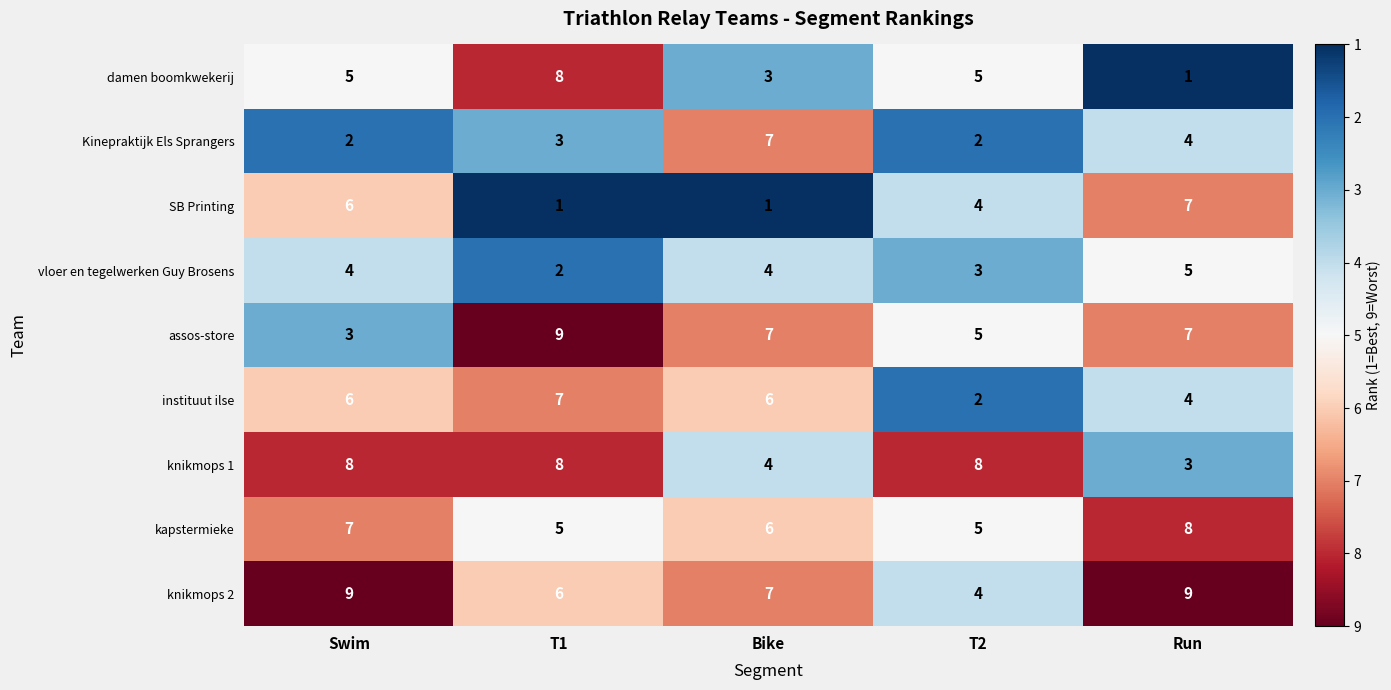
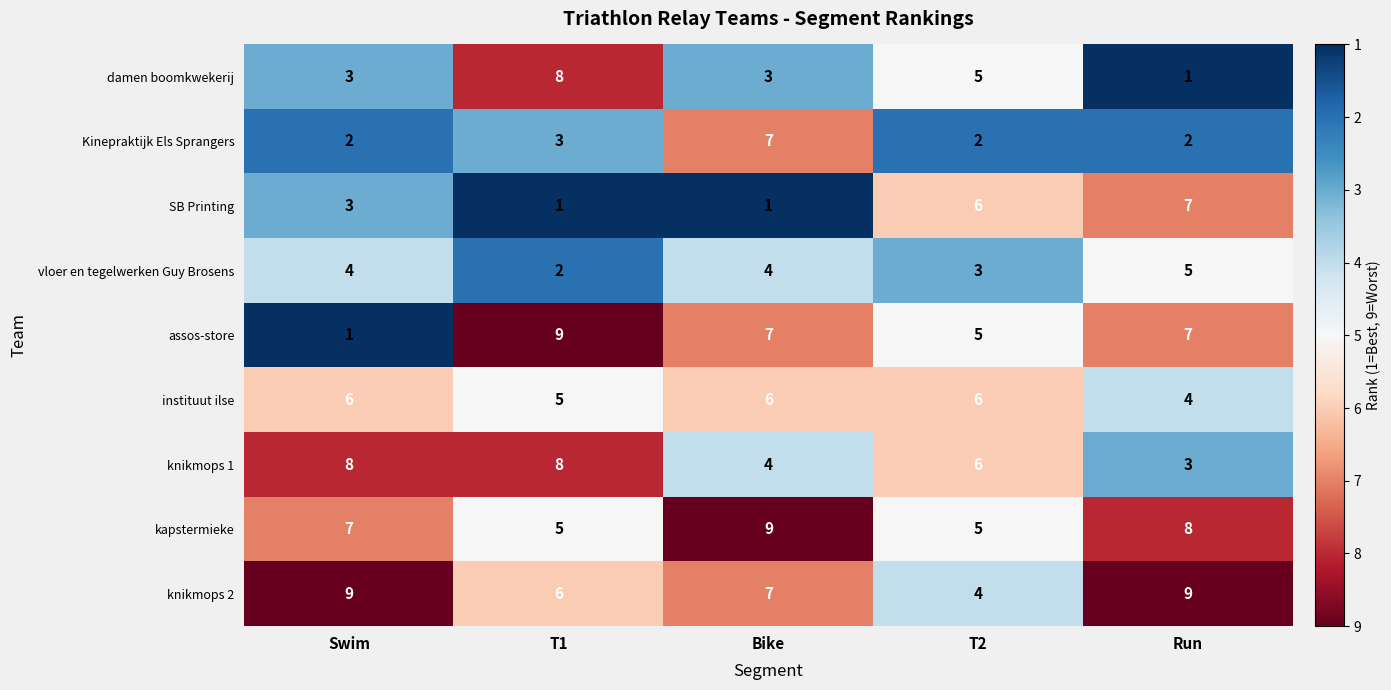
damen boomkwekerij, Swim: 5 -> 3
Kinepraktijk Els Sprangers, Run: 4 -> 2
SB Printing, Swim: 6 -> 3
SB Printing, T2: 4 -> 6
assos-store, Swim: 3 -> 1
instituut ilse, T1: 7 -> 5
instituut ilse, T2: 2 -> 6
knikmops 1, T2: 8 -> 6
kapstermieke, Bike: 6 -> 9
